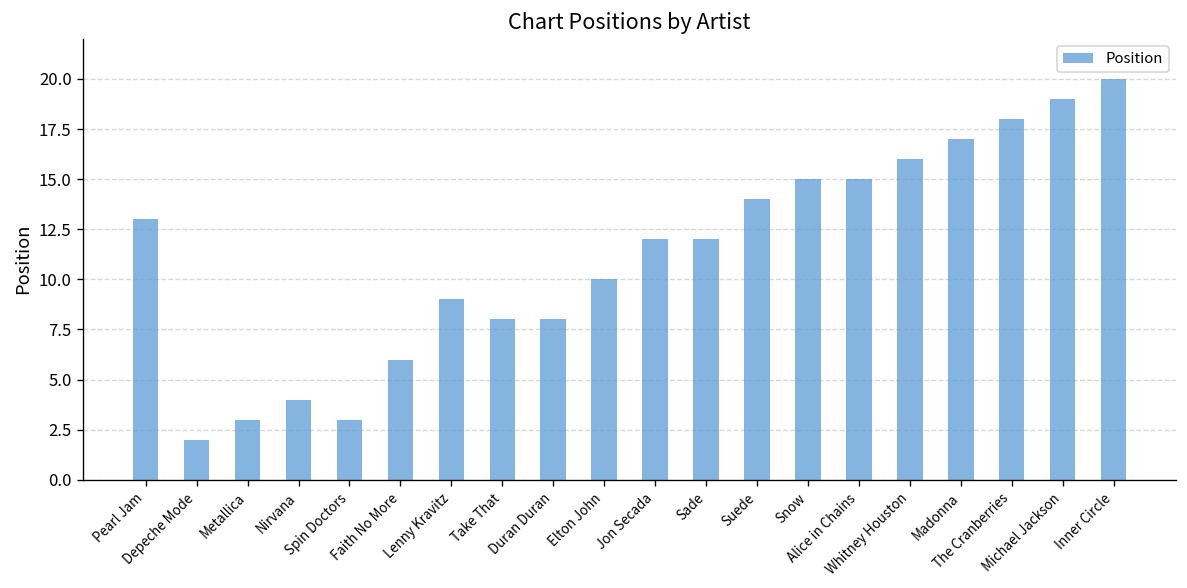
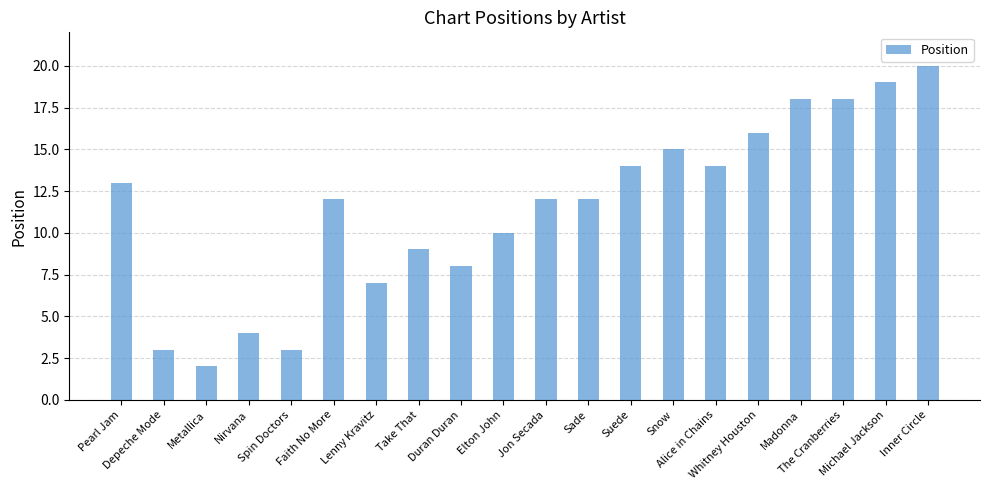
Depeche Mode: 2 -> 3
Metallica: 3 -> 2
Faith No More: 6 -> 12
Lenny Kravitz: 9 -> 7
Take That: 8 -> 9
Alice in Chains: 15 -> 14
Madonna: 17 -> 18
